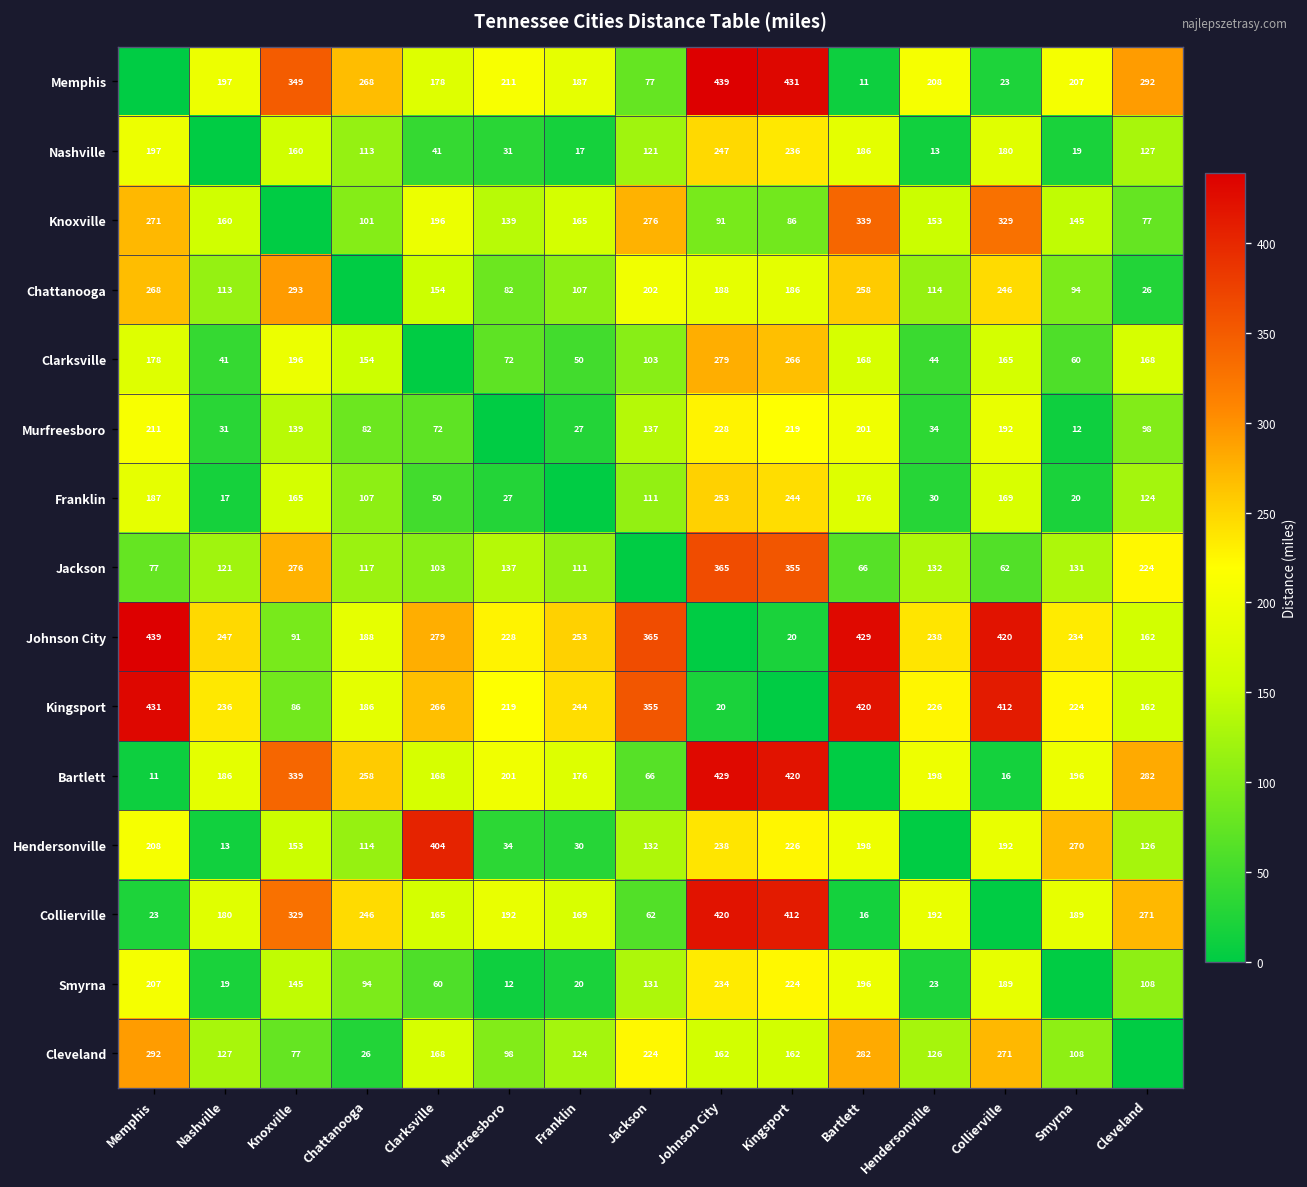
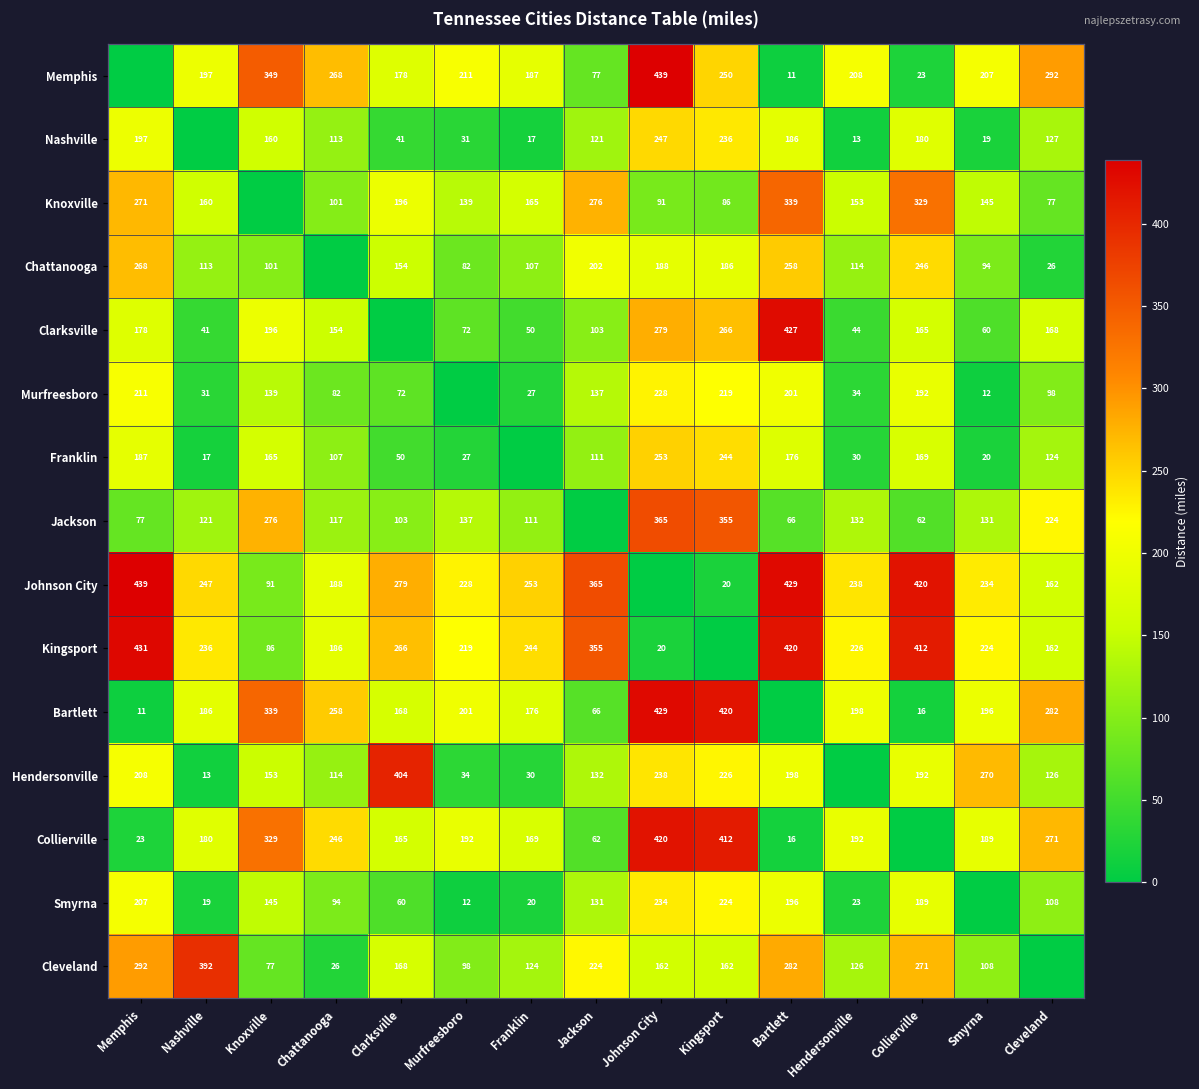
Memphis, Kingsport: 431 -> 250
Chattanooga, Knoxville: 293 -> 101
Clarksville, Bartlett: 168 -> 427
Cleveland, Nashville: 127 -> 392
